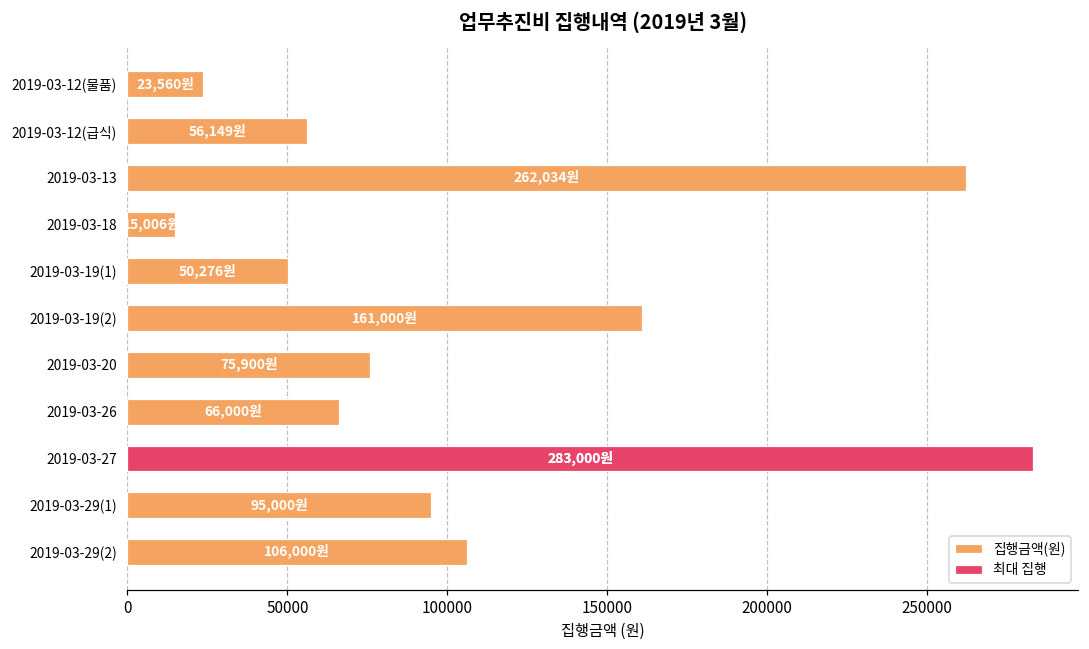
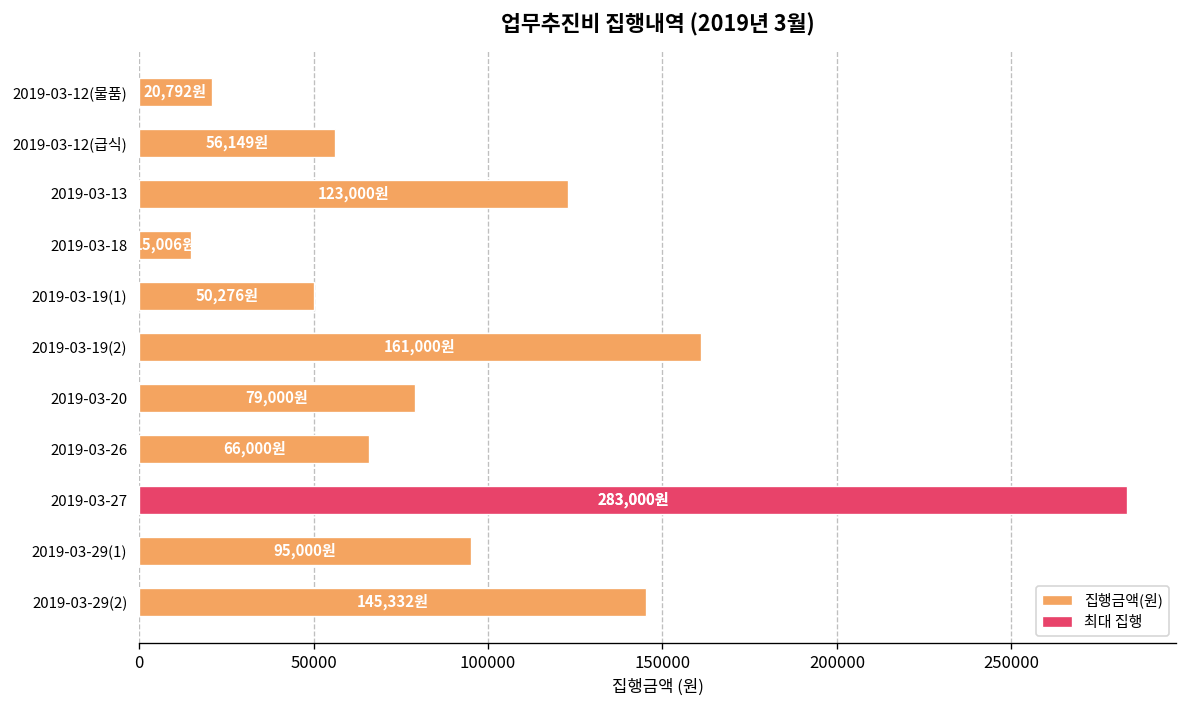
집행금액(원), 2019-03-12(물품): 23,560원 -> 20,792원
집행금액(원), 2019-03-13: 262,034원 -> 123,000원
집행금액(원), 2019-03-20: 75,900원 -> 79,000원
집행금액(원), 2019-03-29(2): 106,000원 -> 145,332원
